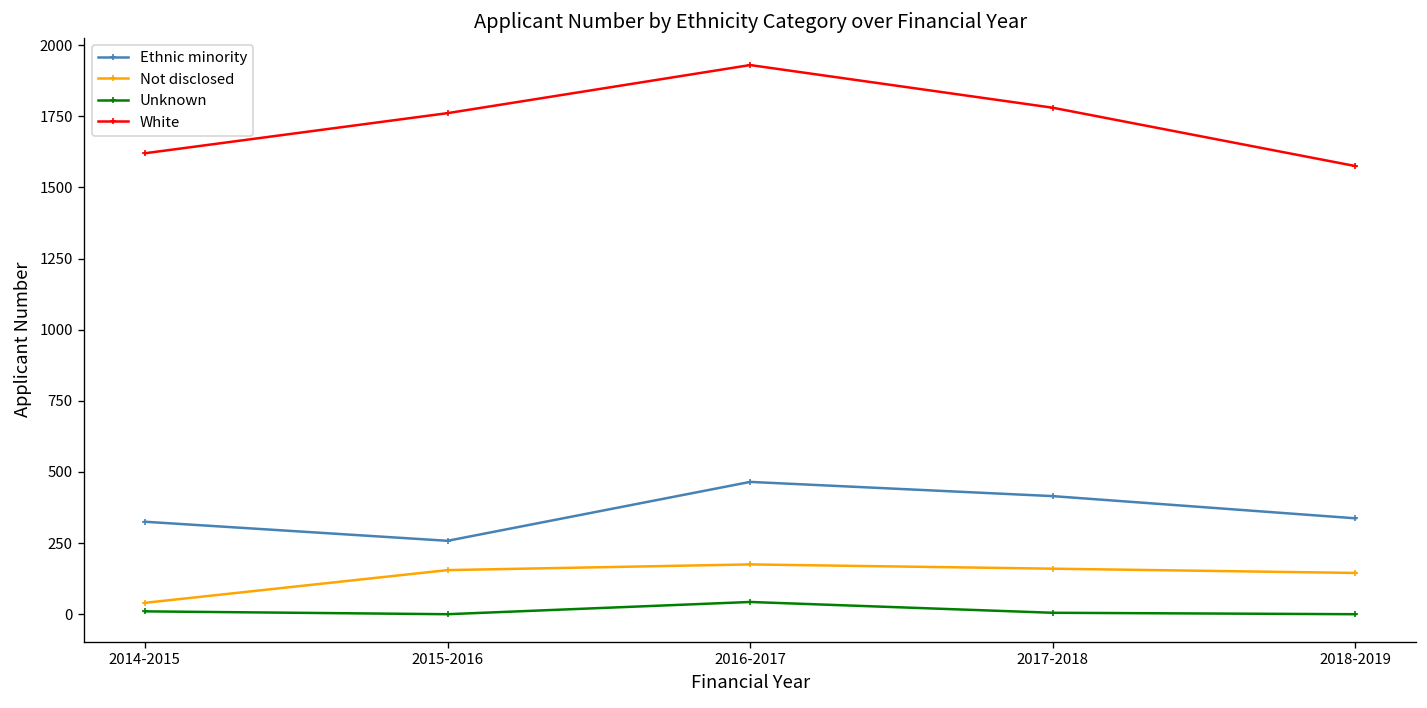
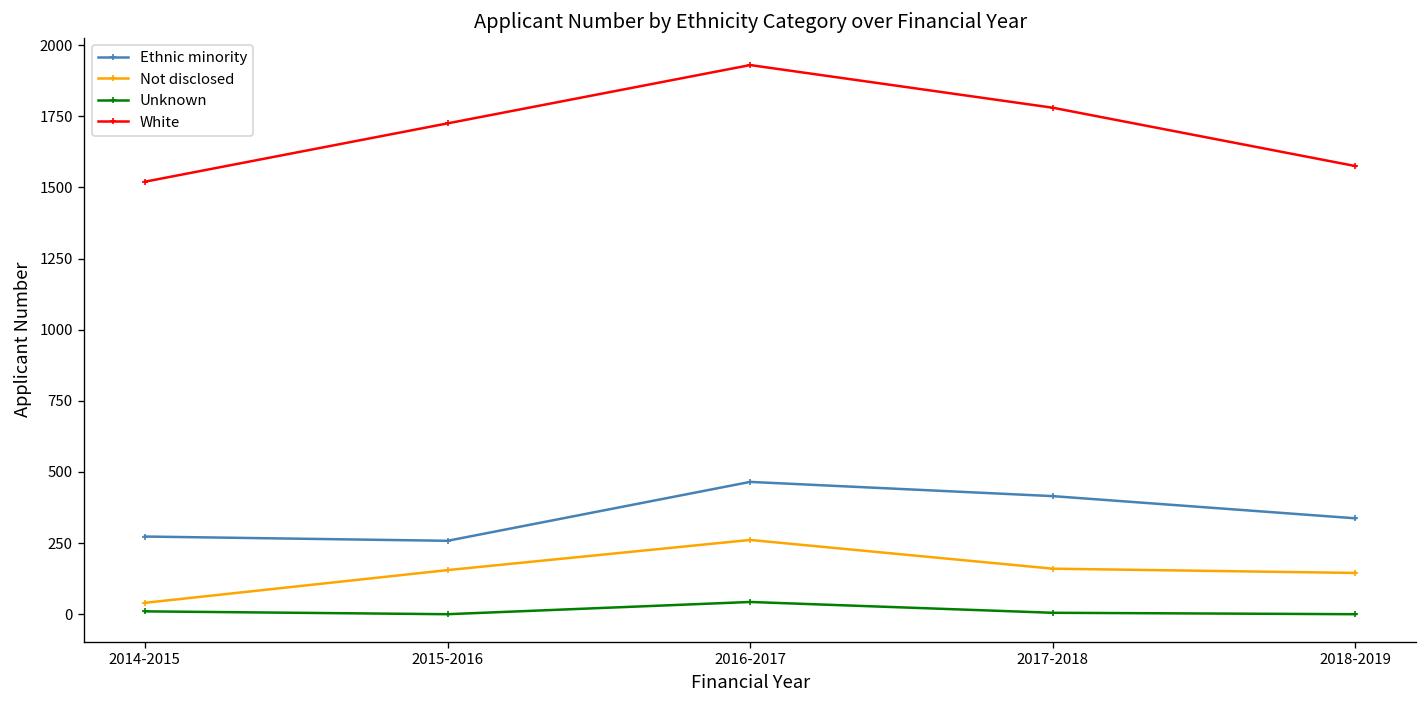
Ethnic minority, 2014-2015: 330 -> 270
White, 2014-2015: 1620 -> 1520
White, 2015-2016: 1760 -> 1730
Not disclosed, 2016-2017: 180 -> 260
